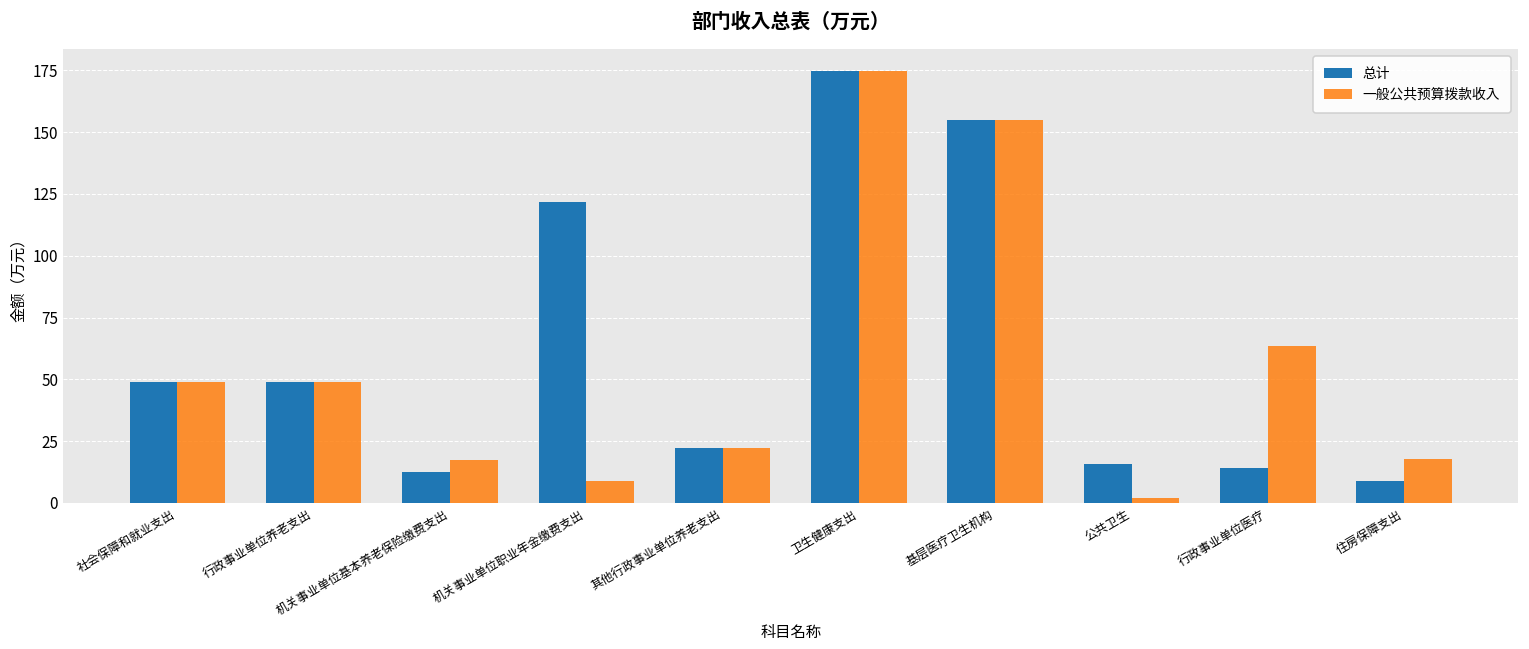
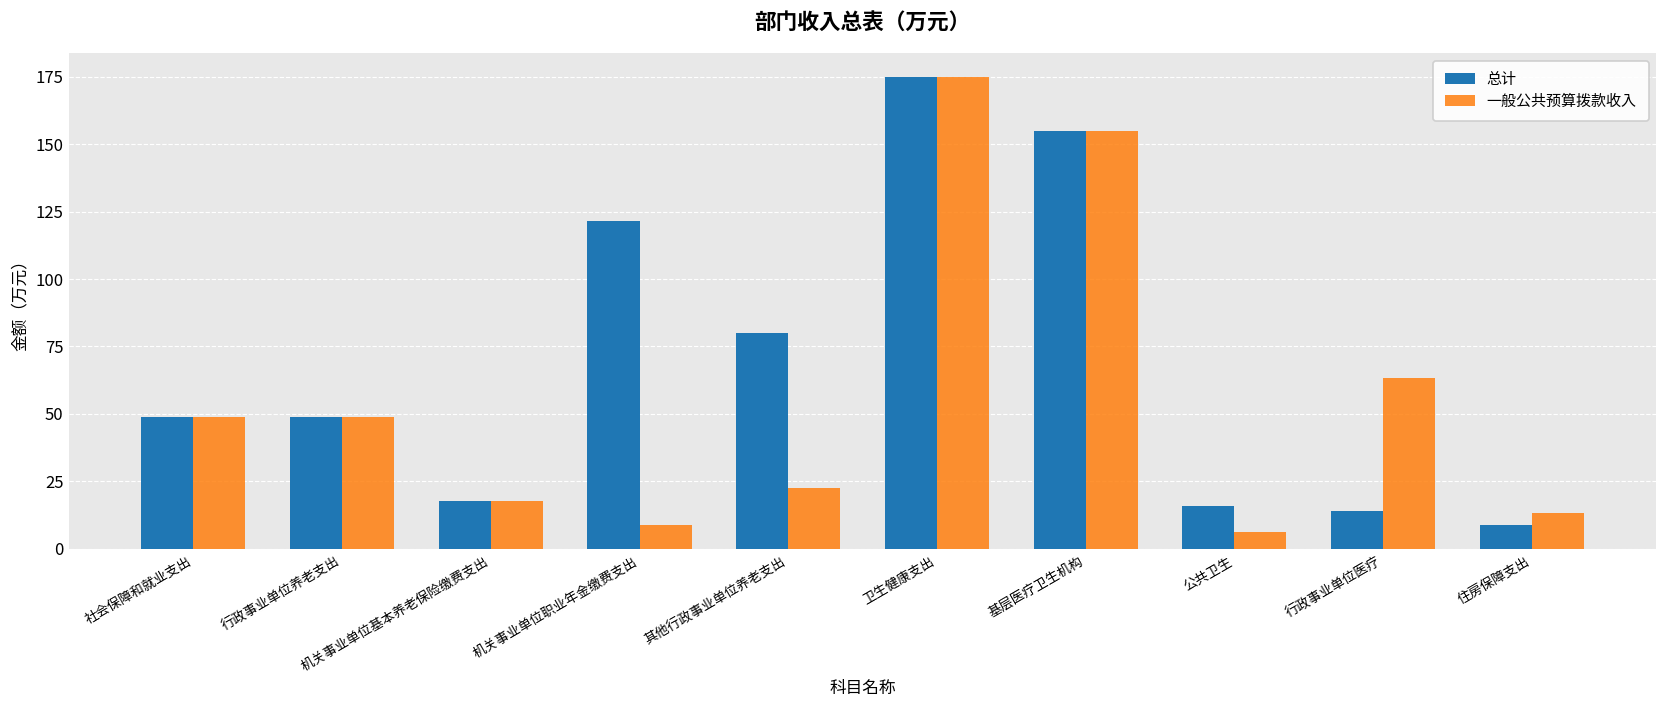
总计, 机关事业单位基本养老保险缴费支出: 13 -> 18
总计, 其他行政事业单位养老支出: 22 -> 80
一般公共预算拨款收入, 公共卫生: 2 -> 6
一般公共预算拨款收入, 住房保障支出: 18 -> 13
